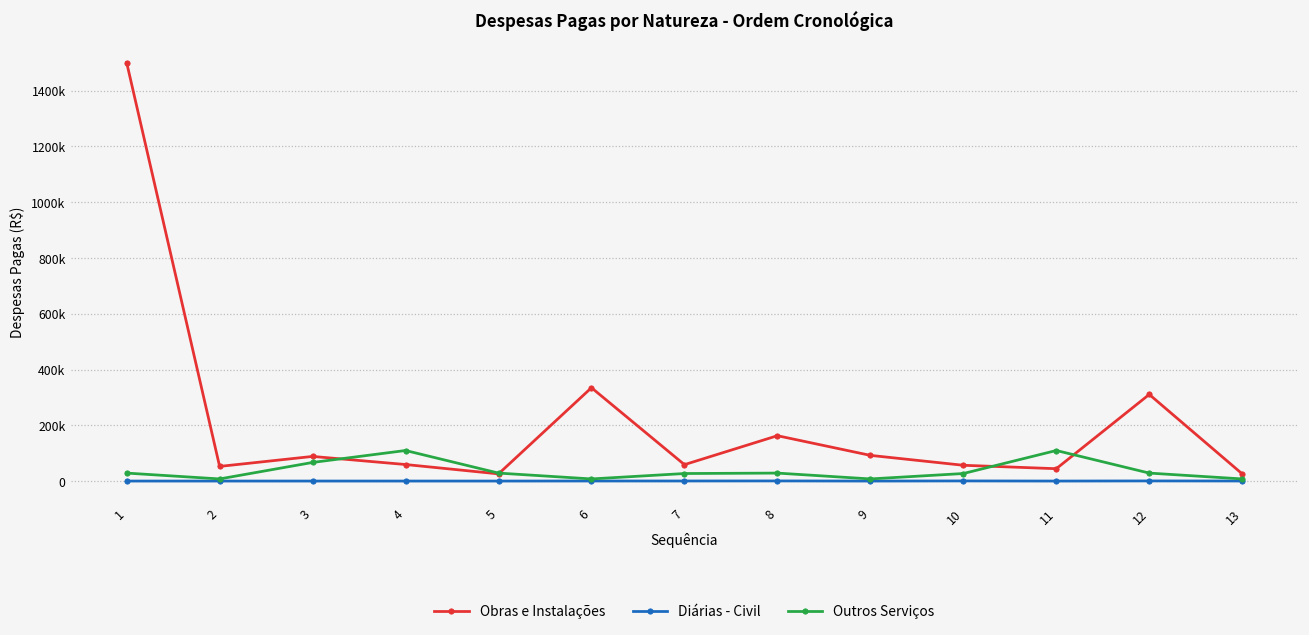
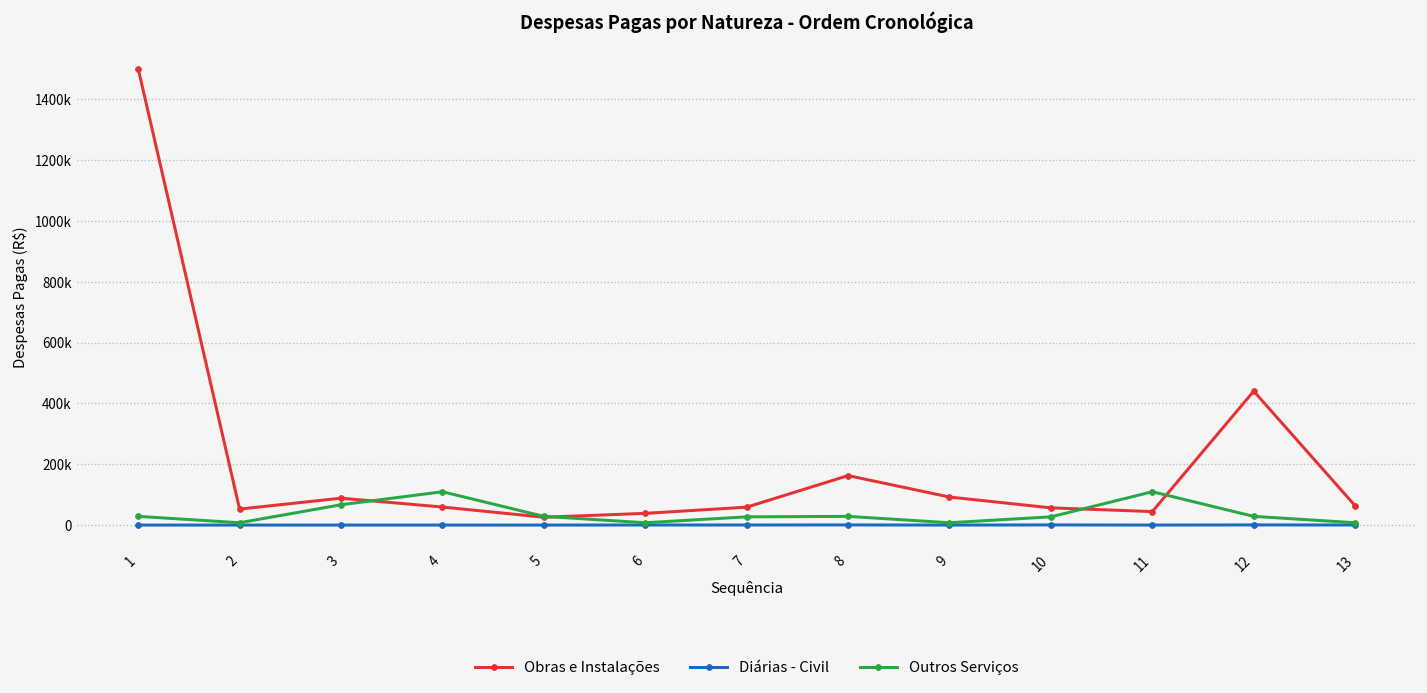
Obras e Instalações, 6: 330000 -> 40000
Obras e Instalações, 12: 310000 -> 440000
Obras e Instalações, 13: 30000 -> 60000
